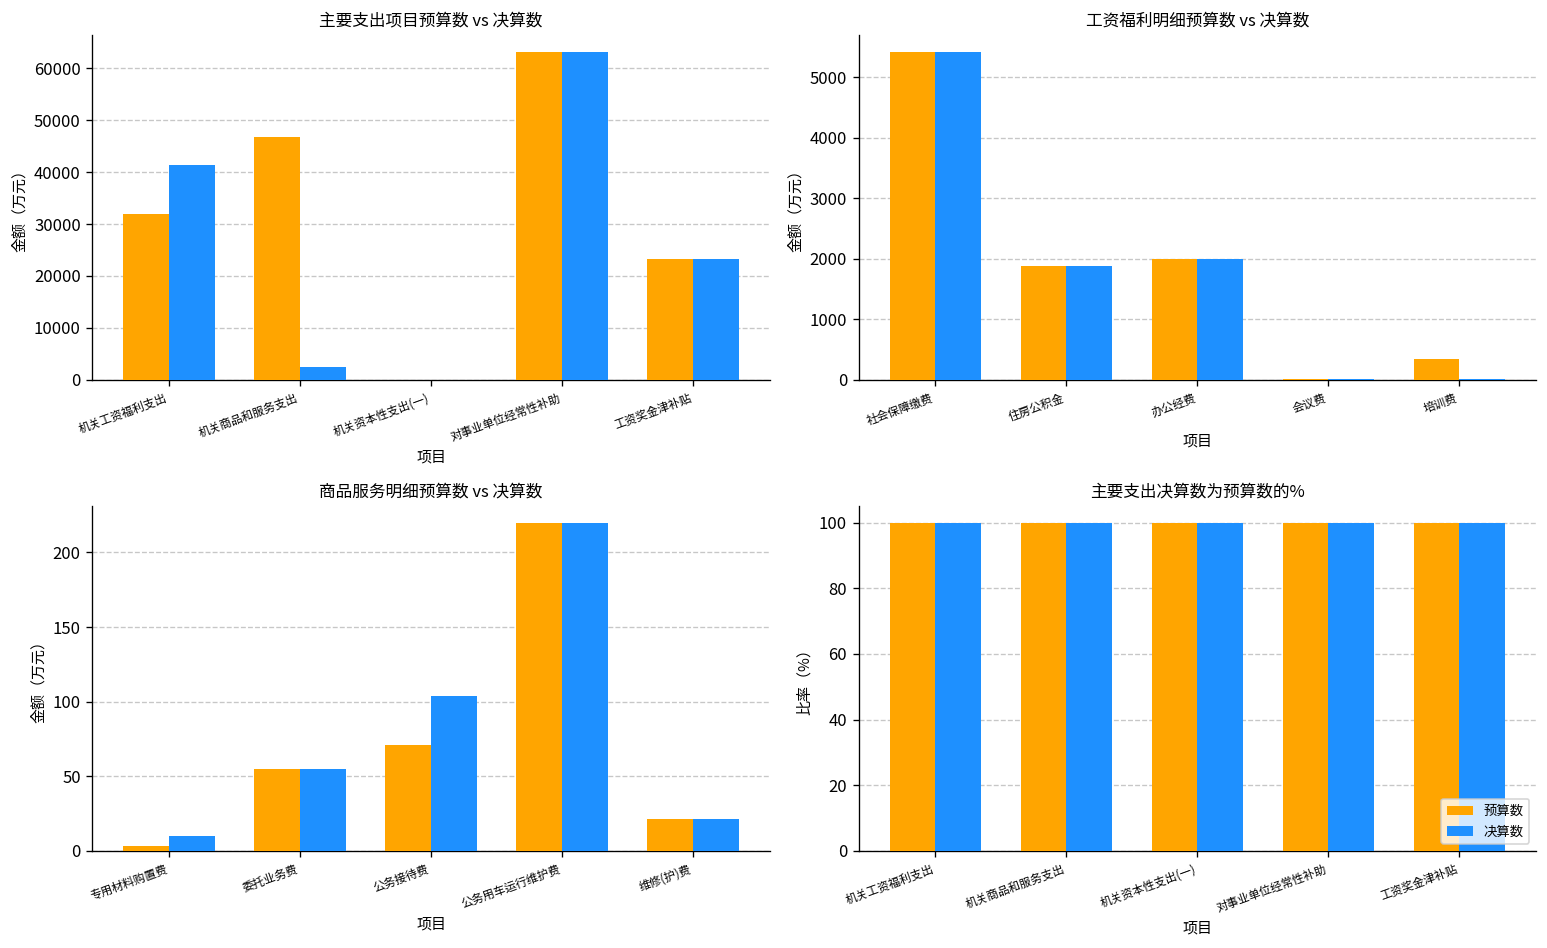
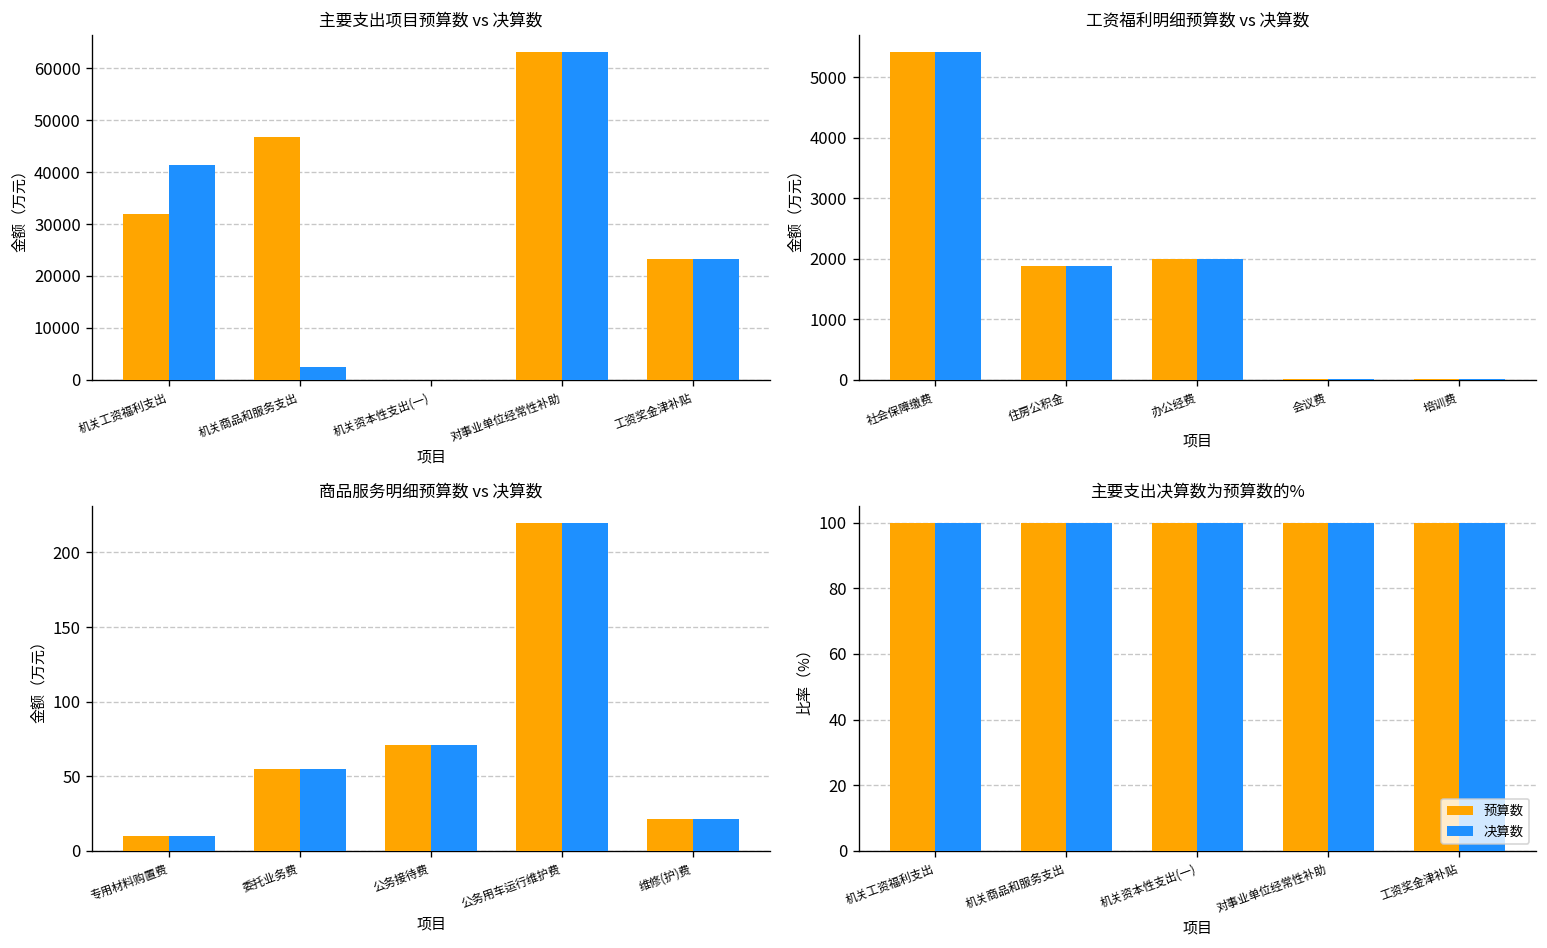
工资福利明细预算数 vs 决算数, 预算数, 培训费: 400 -> 0
商品服务明细预算数 vs 决算数, 预算数, 专用材料购置费: 3 -> 10
商品服务明细预算数 vs 决算数, 决算数, 公务接待费: 104 -> 71
